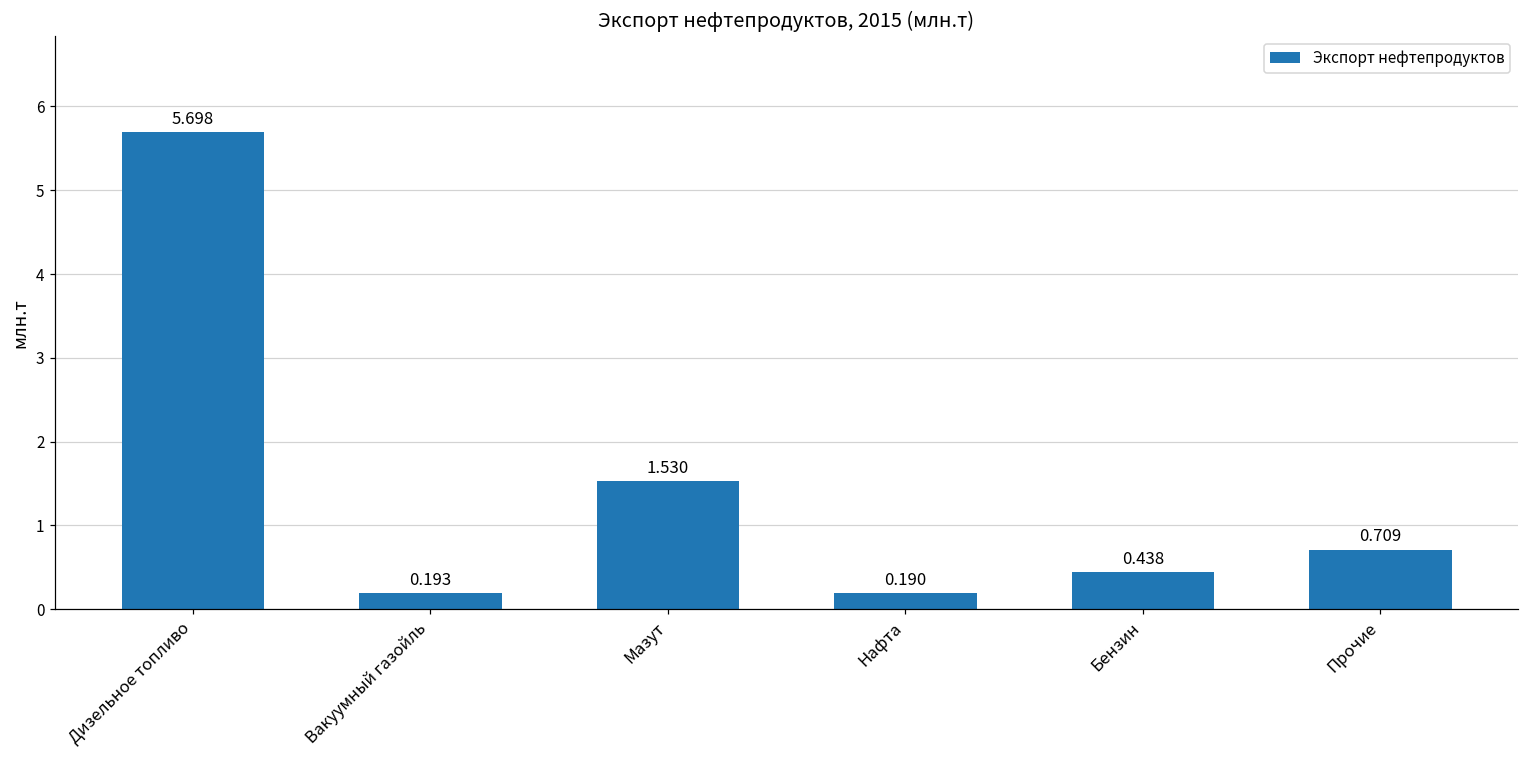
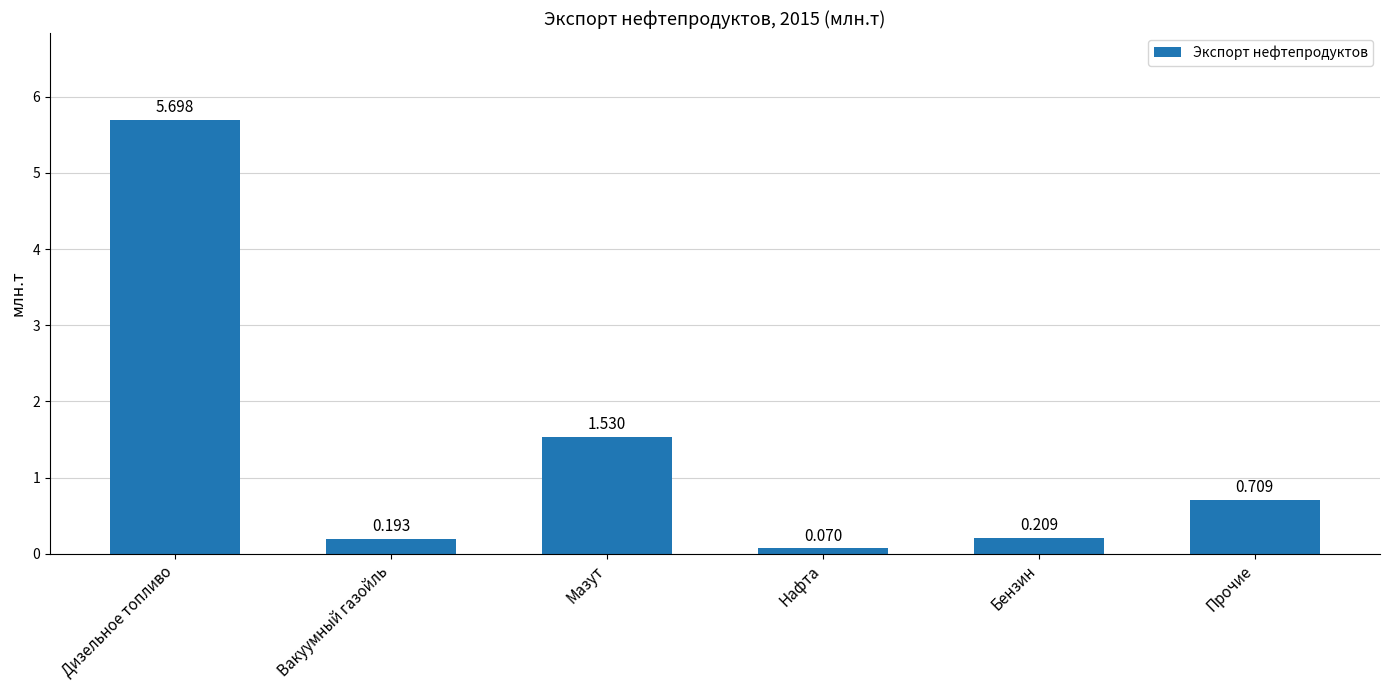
Нафта: 0.190 -> 0.070
Бензин: 0.438 -> 0.209
